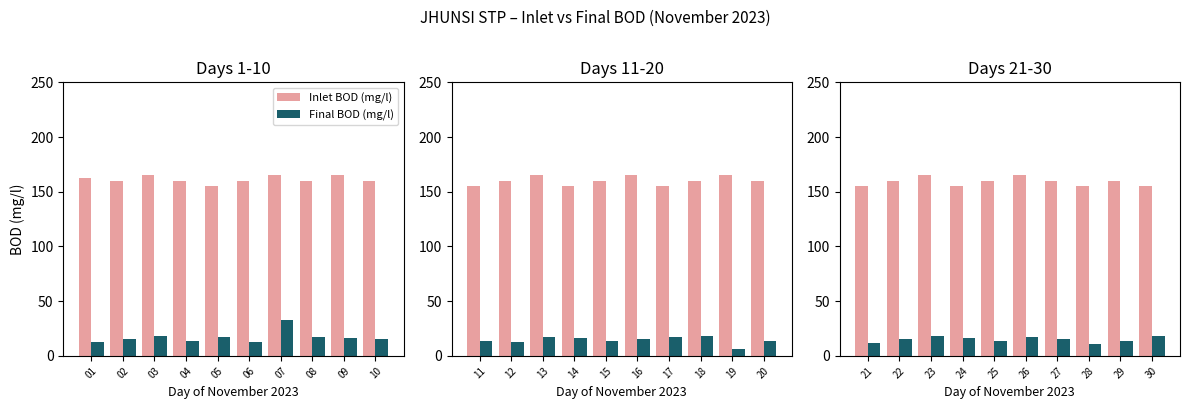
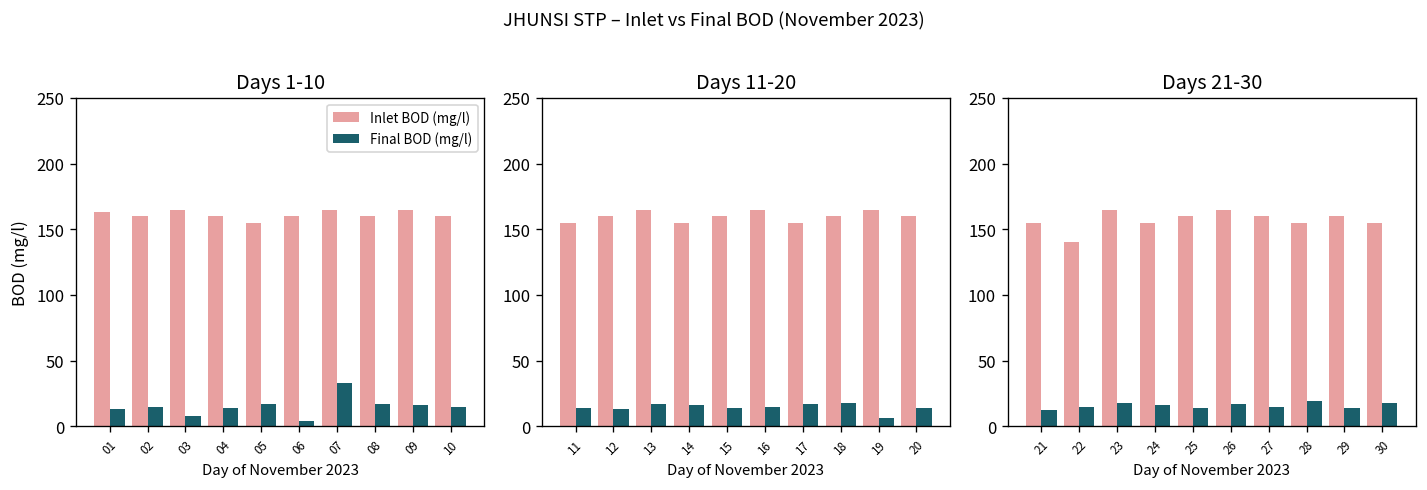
Days 1-10, Final BOD (mg/l), 03: 18 -> 8
Days 1-10, Final BOD (mg/l), 06: 13 -> 4
Days 21-30, Inlet BOD (mg/l), 22: 160 -> 140
Days 21-30, Final BOD (mg/l), 28: 11 -> 19
